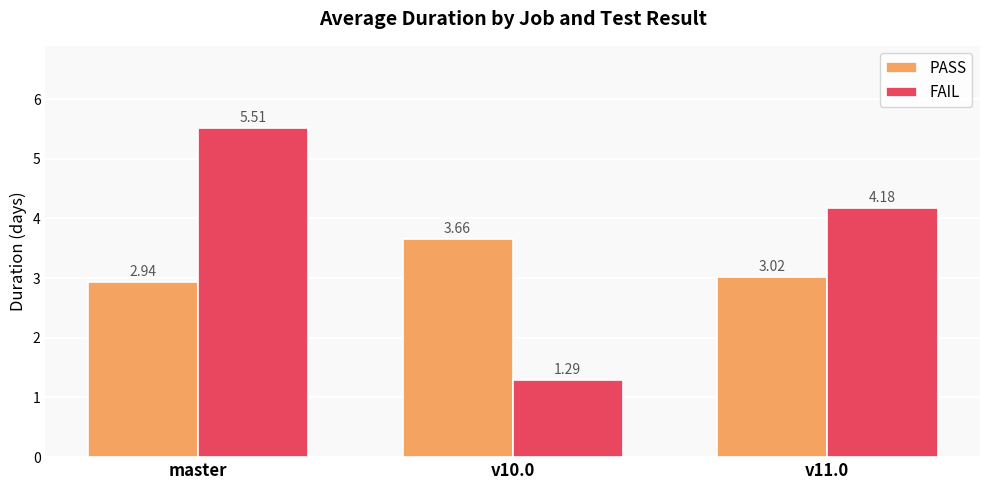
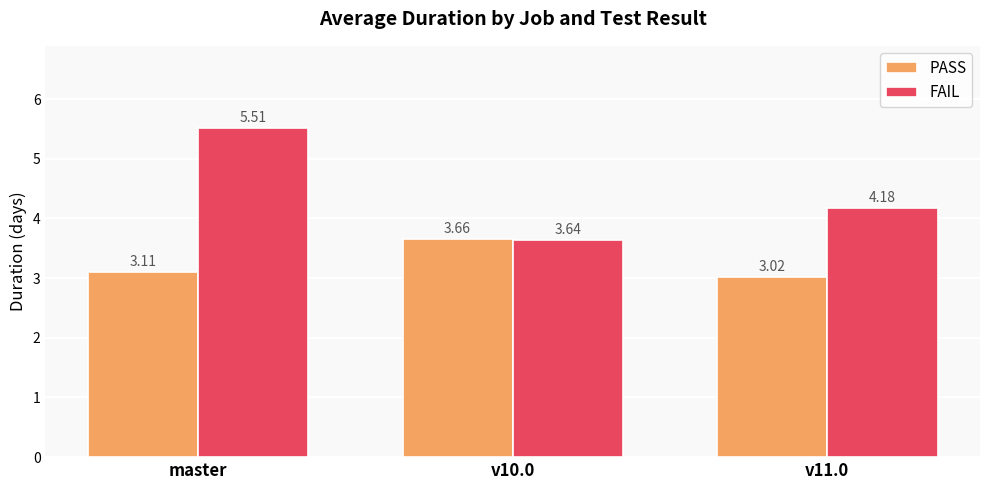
PASS, master: 2.94 -> 3.11
FAIL, v10.0: 1.29 -> 3.64
